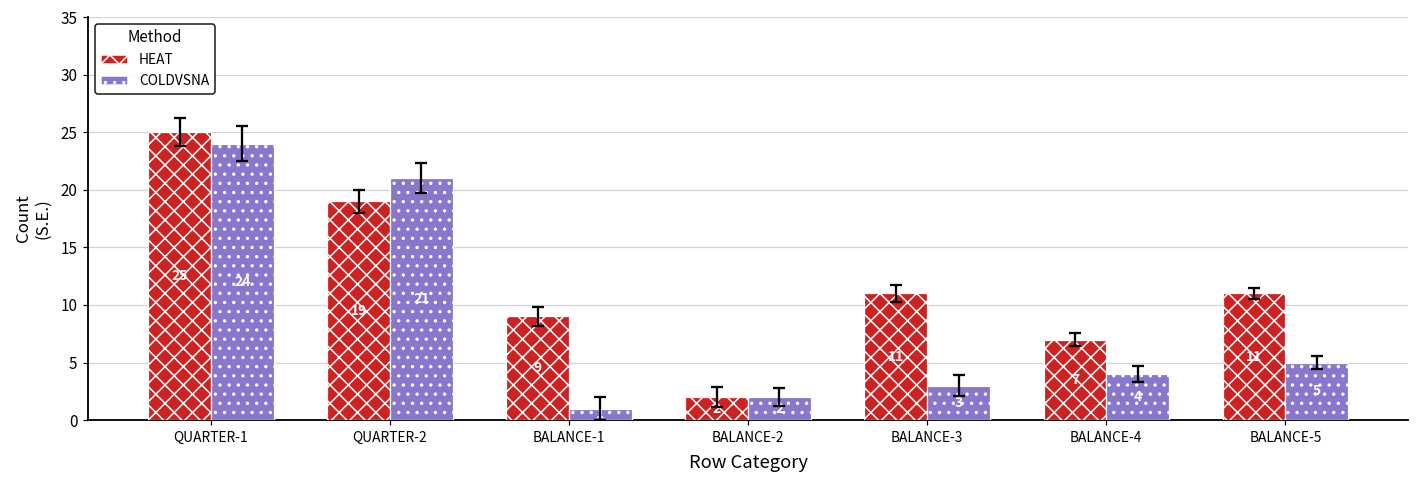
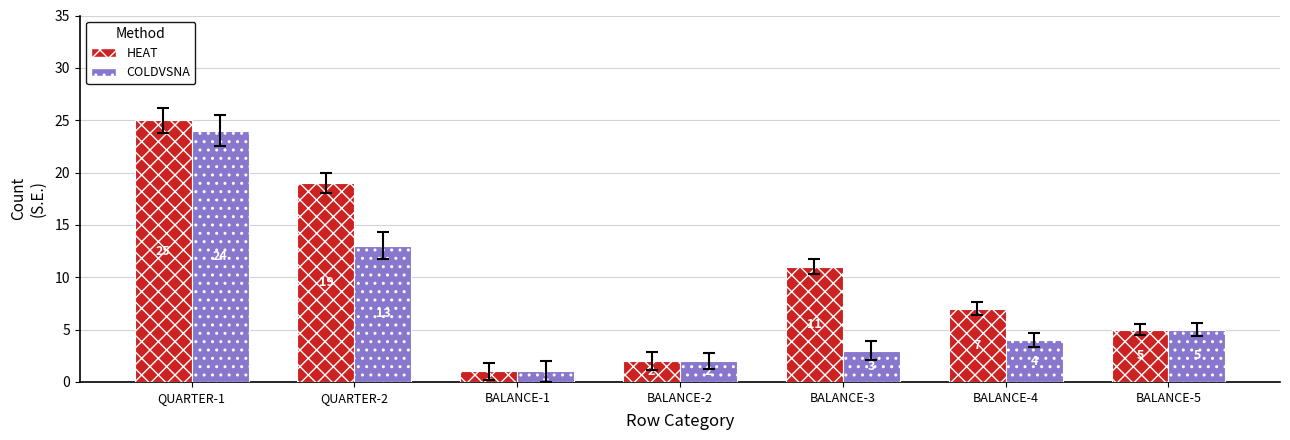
COLDVSNA, QUARTER-2: 21 -> 13
HEAT, BALANCE-1: 9 -> 1
HEAT, BALANCE-5: 11 -> 5
